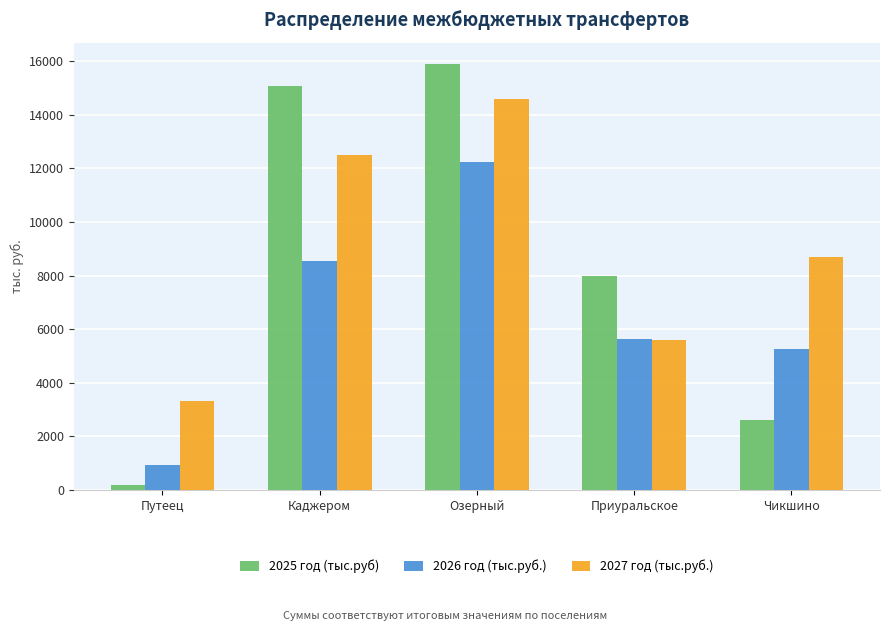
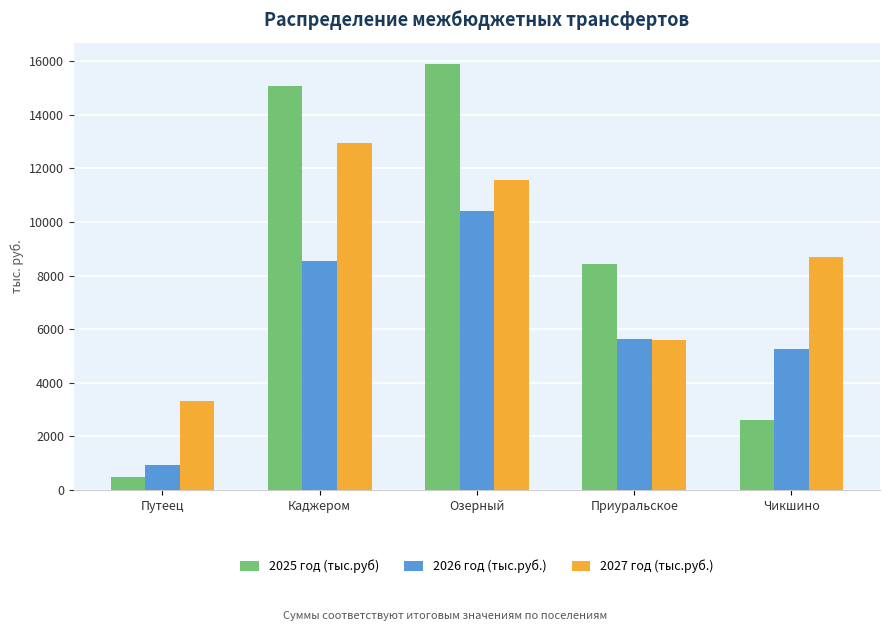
2025 год (тыс.руб), Путеец: 200 -> 500
2027 год (тыс.руб.), Каджером: 12500 -> 12900
2026 год (тыс.руб.), Озерный: 12200 -> 10400
2027 год (тыс.руб.), Озерный: 14600 -> 11600
2025 год (тыс.руб), Приуральское: 8000 -> 8400
